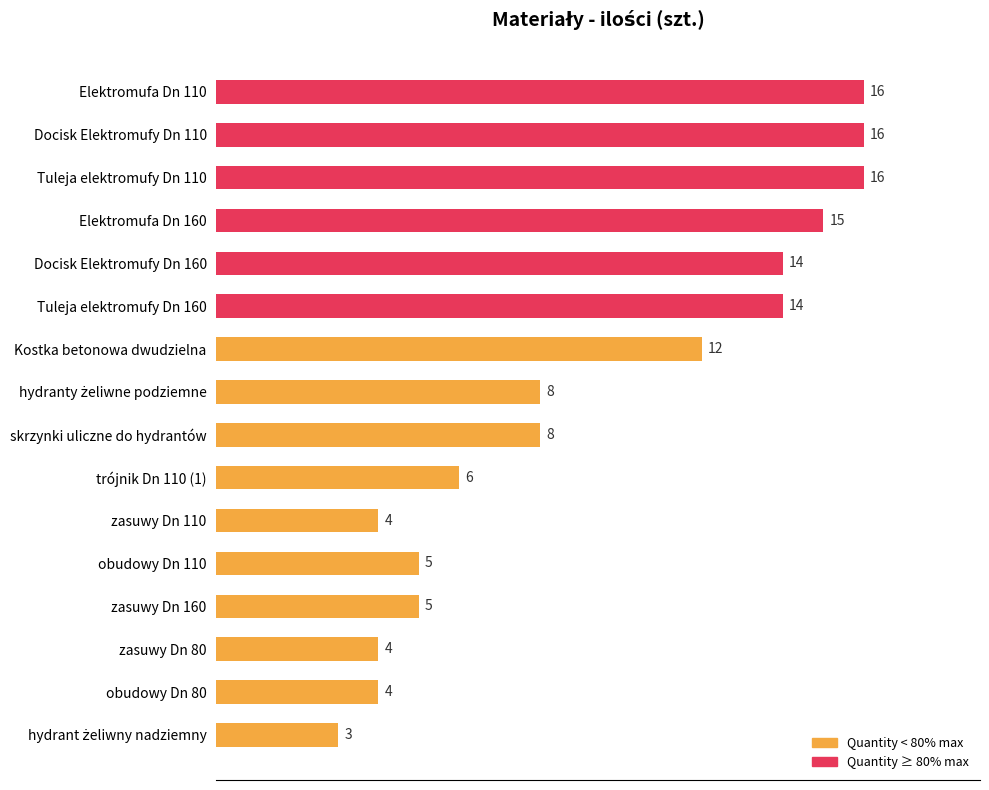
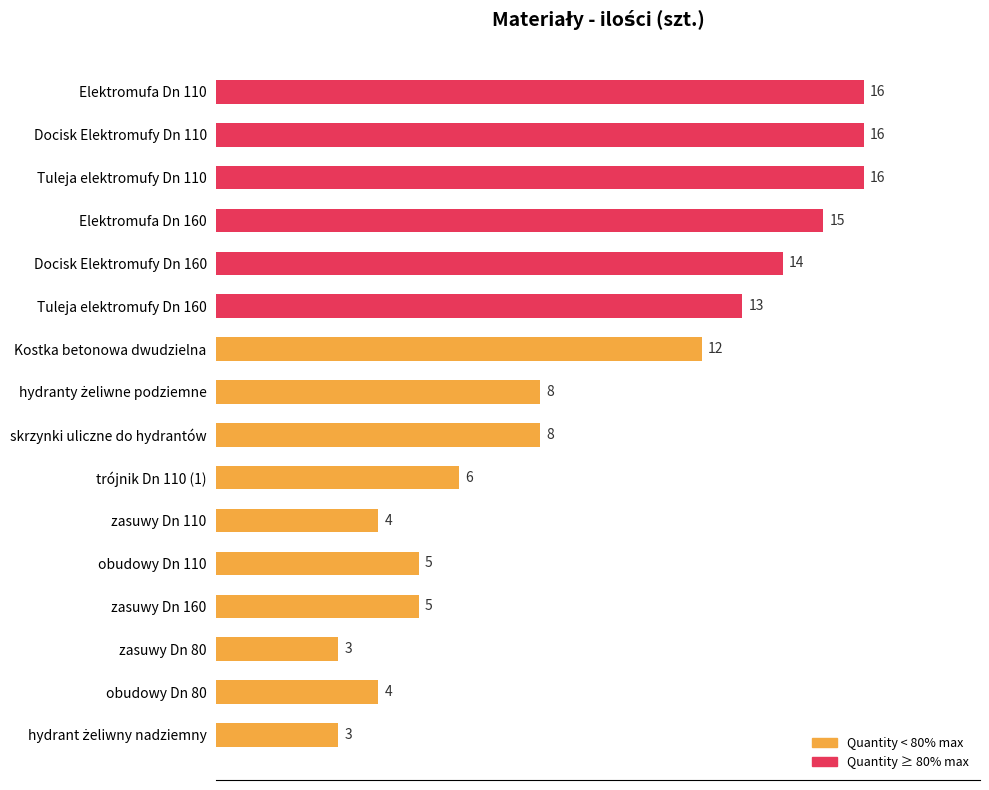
Tuleja elektromufy Dn 160: 14 -> 13
zasuwy Dn 80: 4 -> 3
